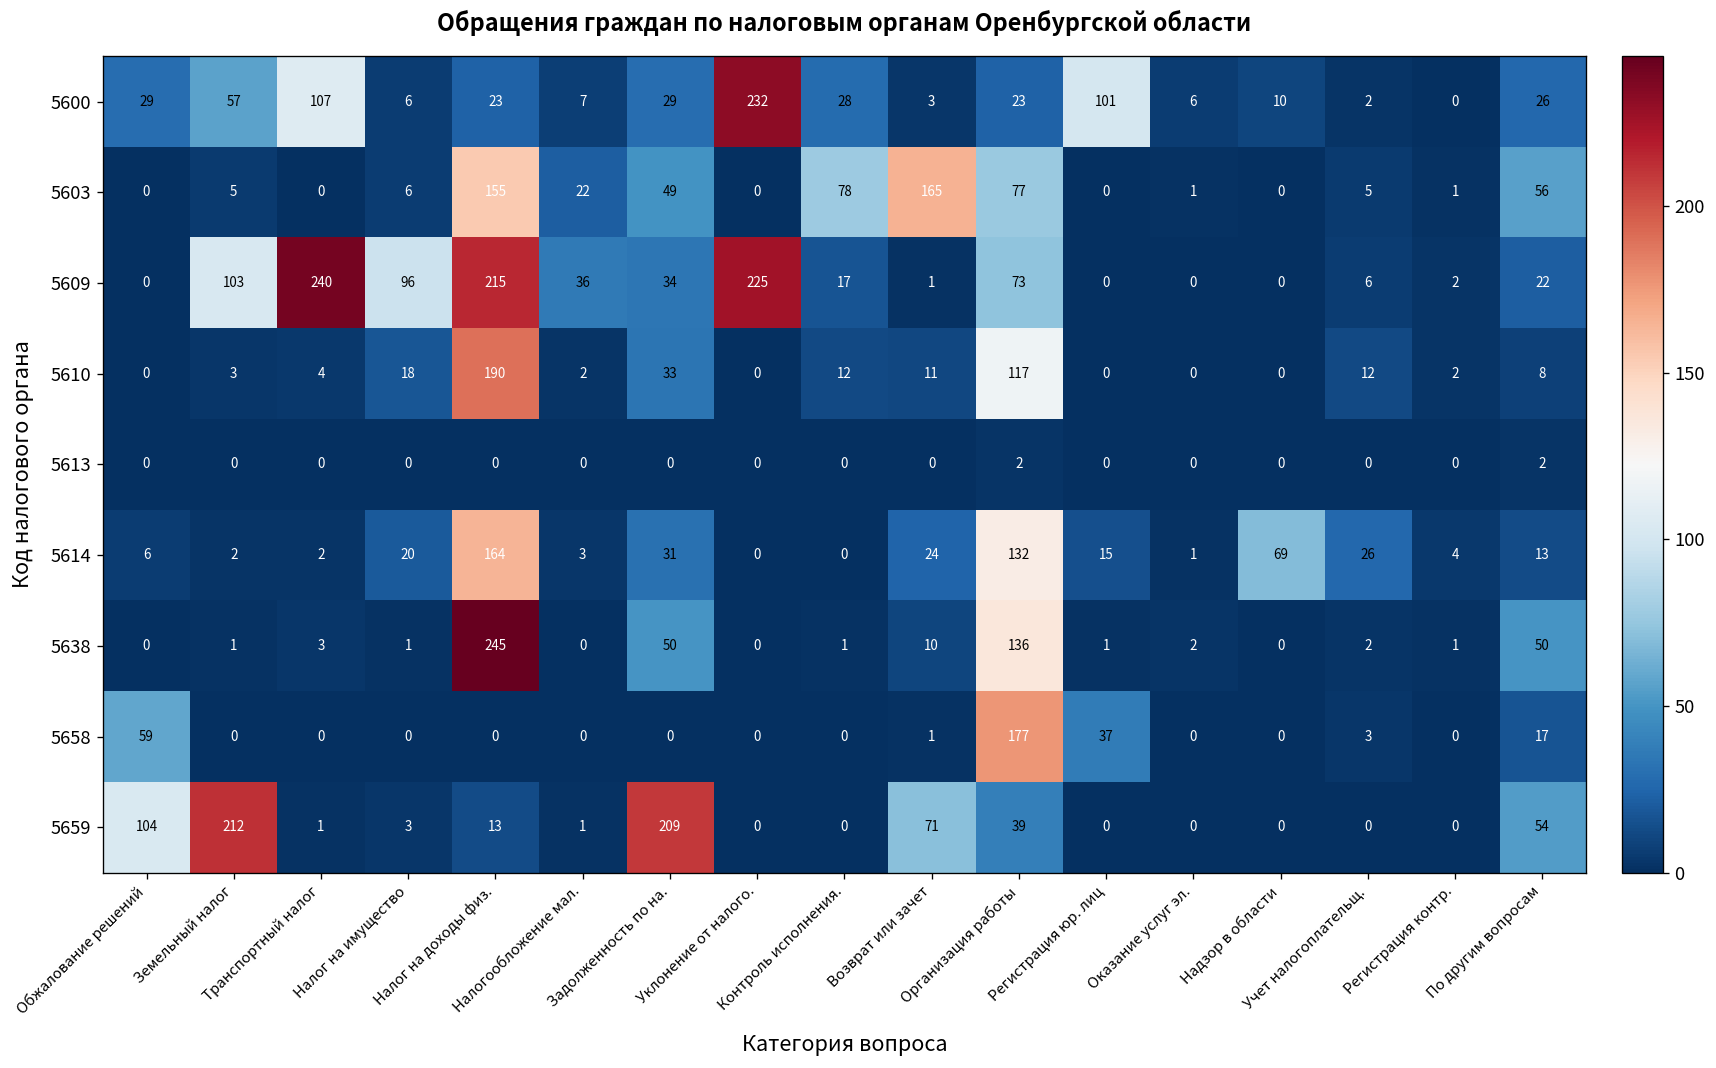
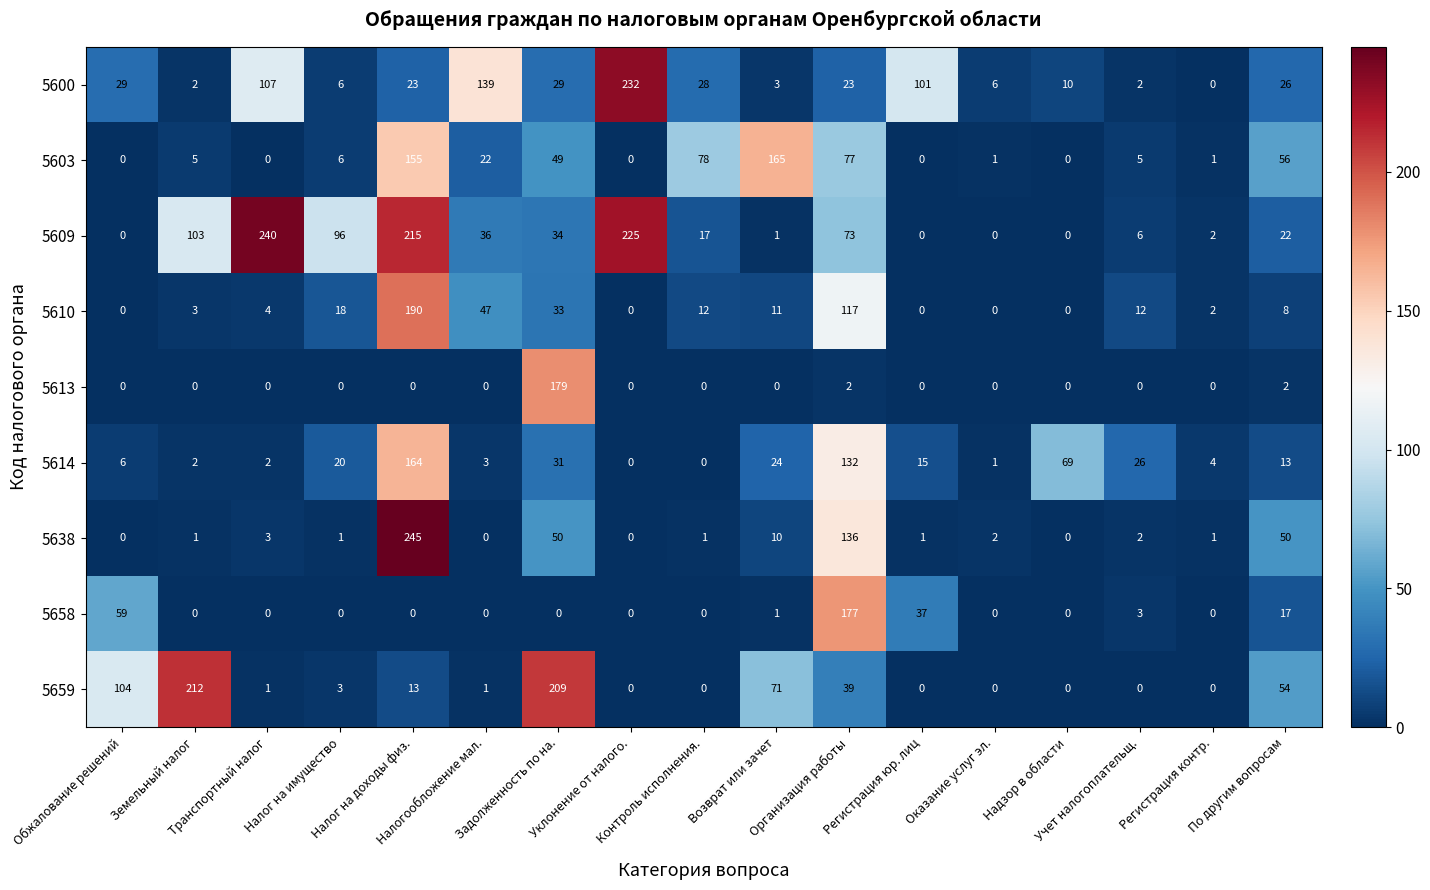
5600, Земельный налог: 57 -> 2
5600, Налогообложение мал.: 7 -> 139
5610, Налогообложение мал.: 2 -> 47
5613, Задолженность по на.: 0 -> 179
